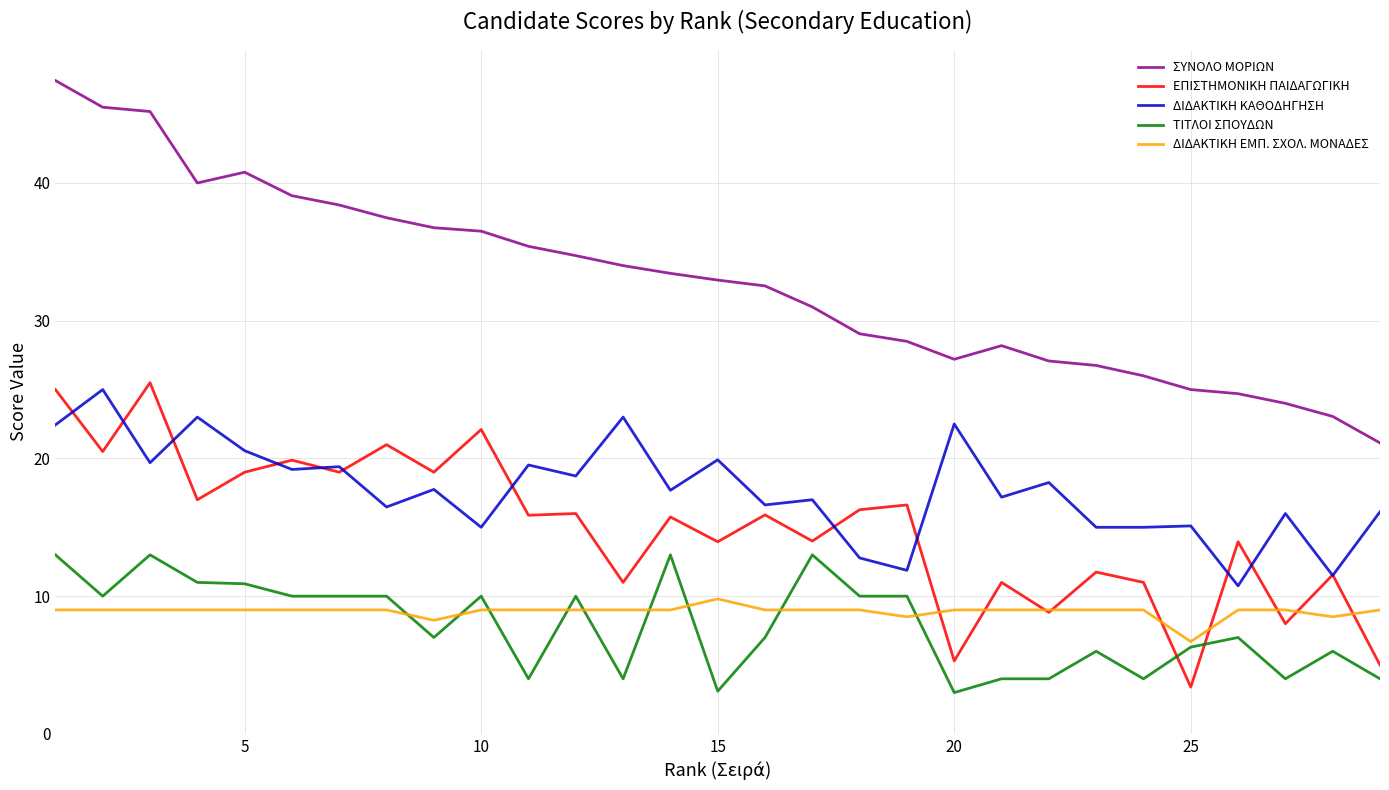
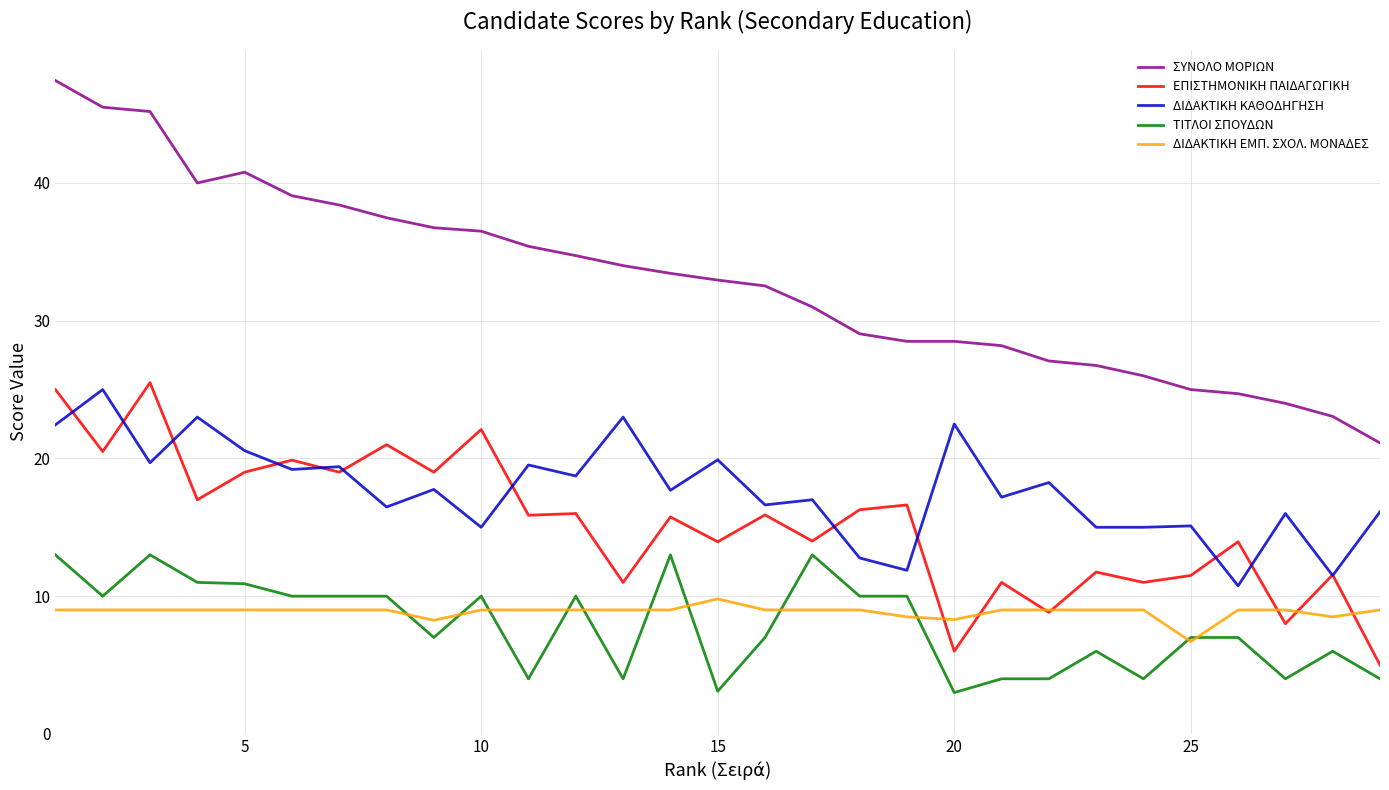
ΣΥΝΟΛΟ ΜΟΡΙΩΝ, 20: 27.2 -> 28.5
ΕΠΙΣΤΗΜΟΝΙΚΗ ΠΑΙΔΑΓΩΓΙΚΗ, 20: 5.3 -> 6.0
ΔΙΔΑΚΤΙΚΗ ΕΜΠ. ΣΧΟΛ. ΜΟΝΑΔΕΣ, 20: 9.0 -> 8.3
ΕΠΙΣΤΗΜΟΝΙΚΗ ΠΑΙΔΑΓΩΓΙΚΗ, 25: 3.4 -> 11.5
ΤΙΤΛΟΙ ΣΠΟΥΔΩΝ, 25: 6.3 -> 7.0
